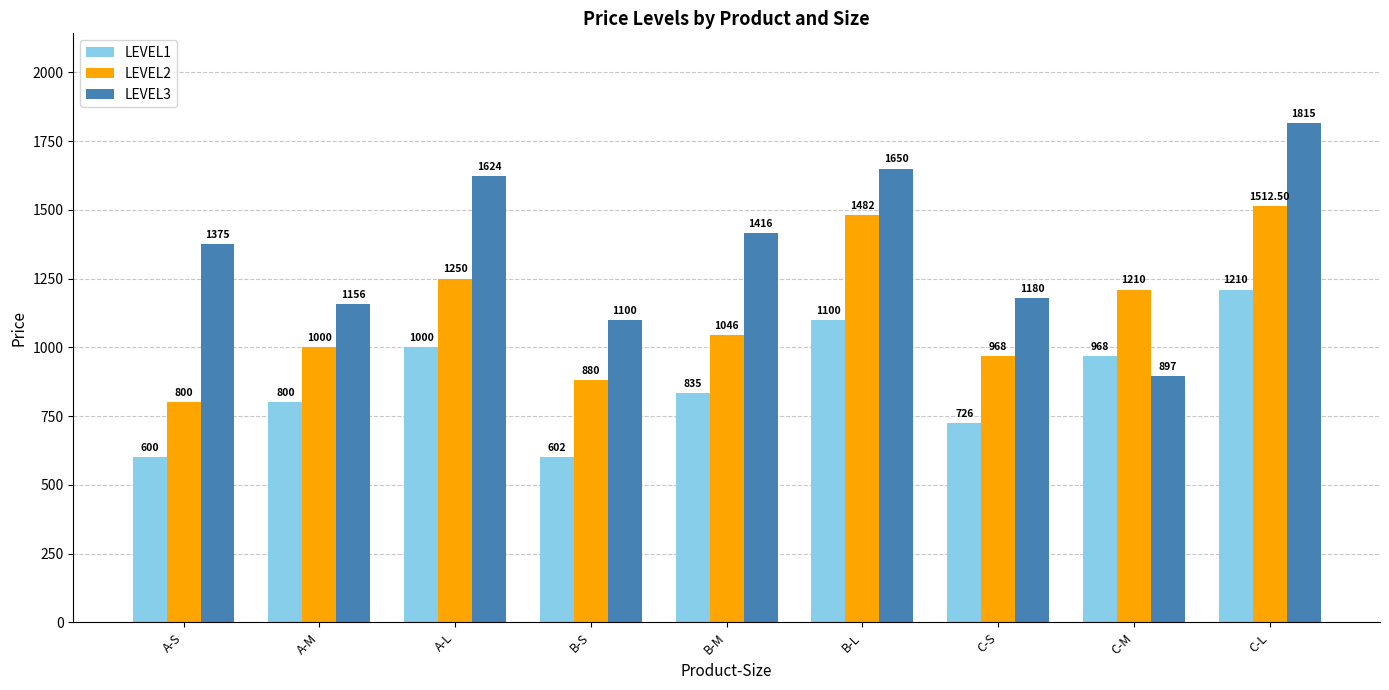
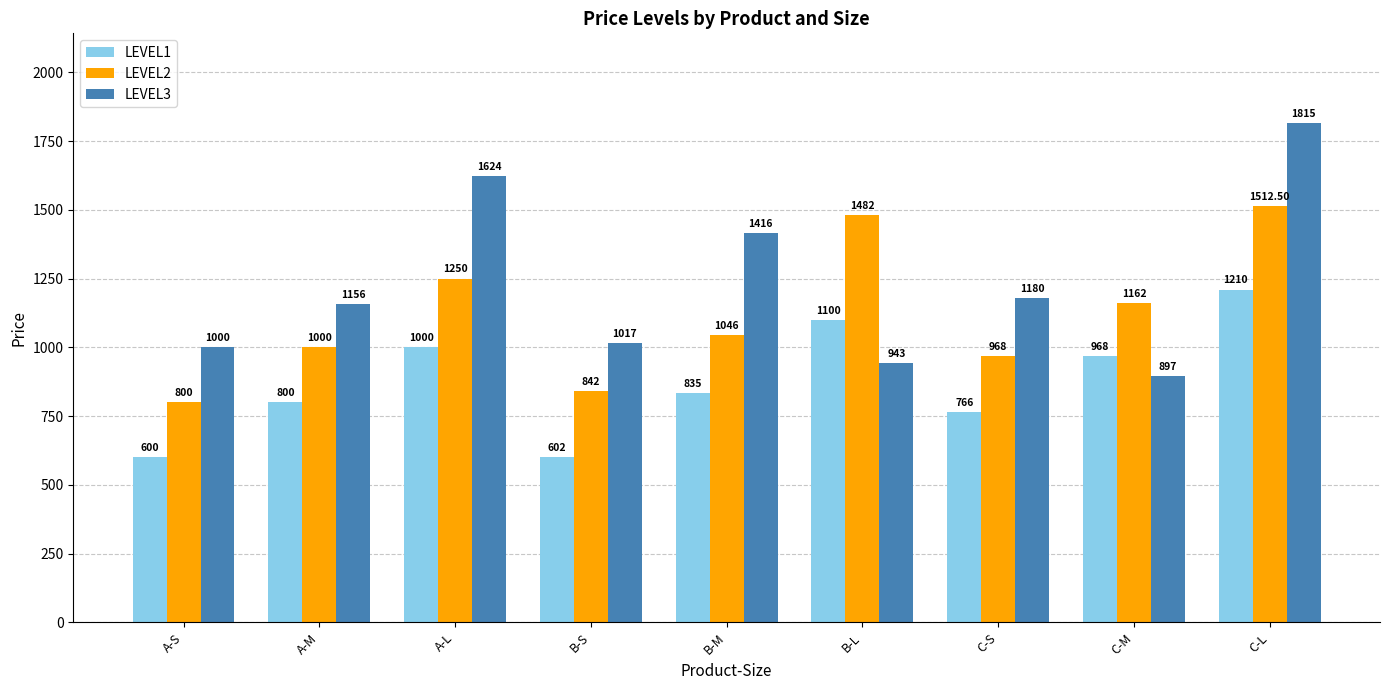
LEVEL3, A-S: 1375 -> 1000
LEVEL2, B-S: 880 -> 842
LEVEL3, B-S: 1100 -> 1017
LEVEL3, B-L: 1650 -> 943
LEVEL1, C-S: 726 -> 766
LEVEL2, C-M: 1210 -> 1162
